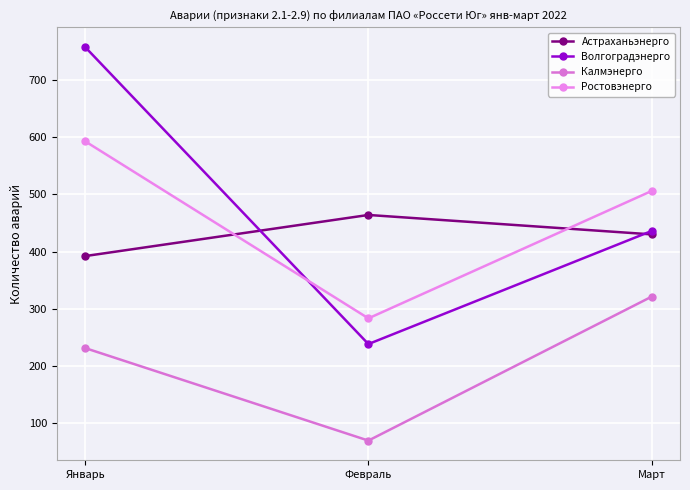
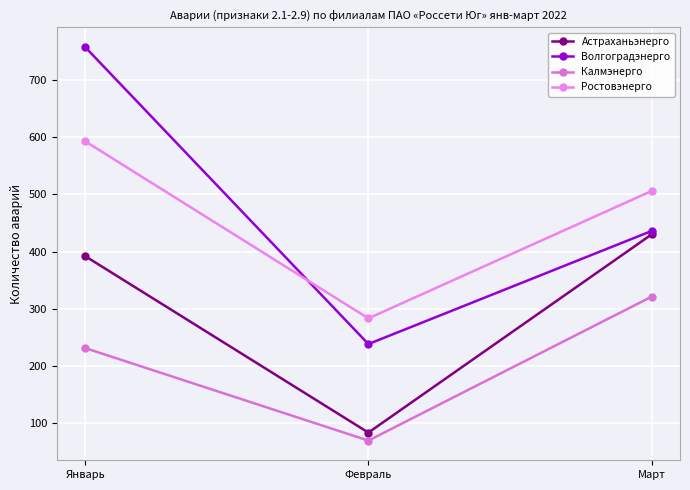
Астраханьэнерго, Февраль: 460 -> 80
